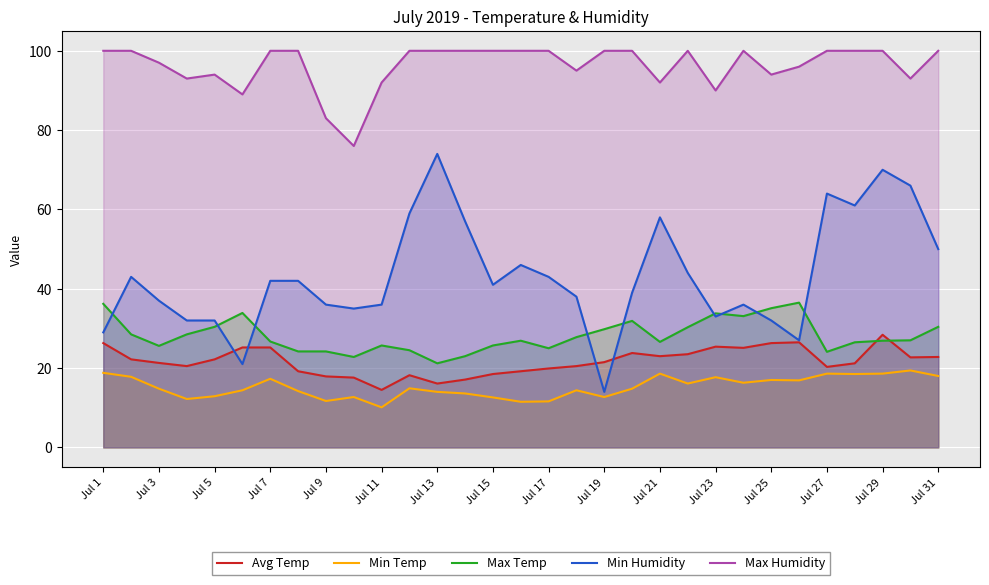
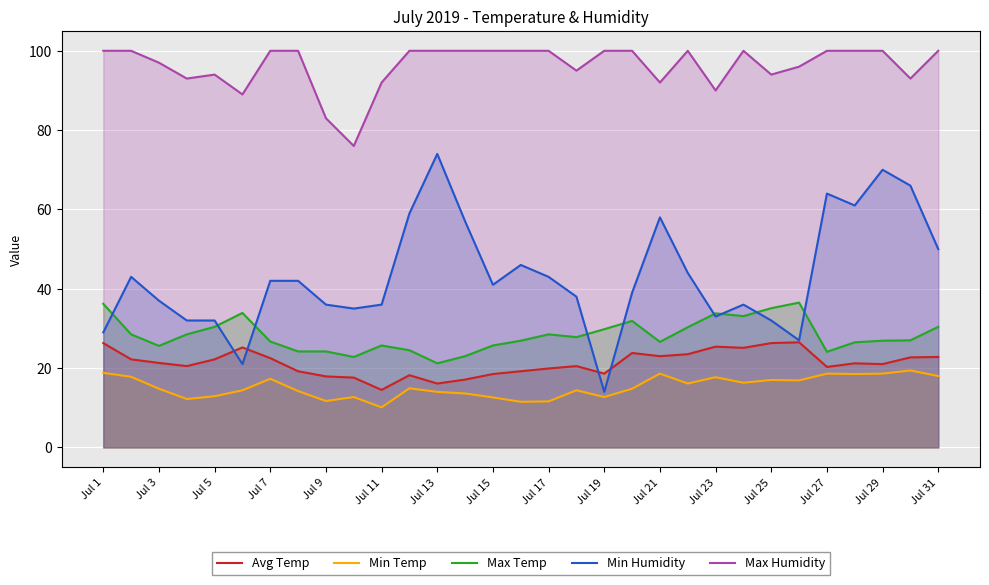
Avg Temp, Jul 7: 25 -> 23
Max Temp, Jul 17: 25 -> 29
Avg Temp, Jul 19: 22 -> 19
Avg Temp, Jul 29: 28 -> 21
